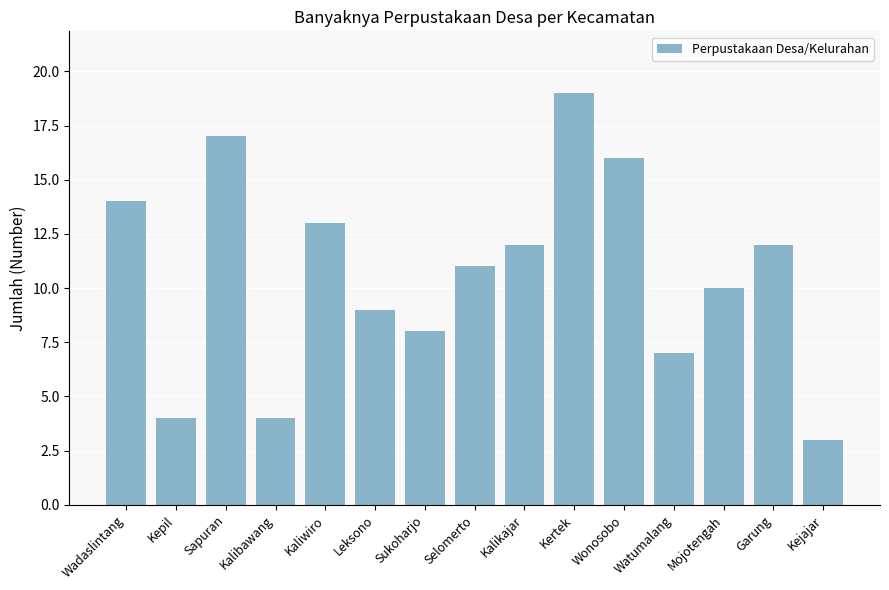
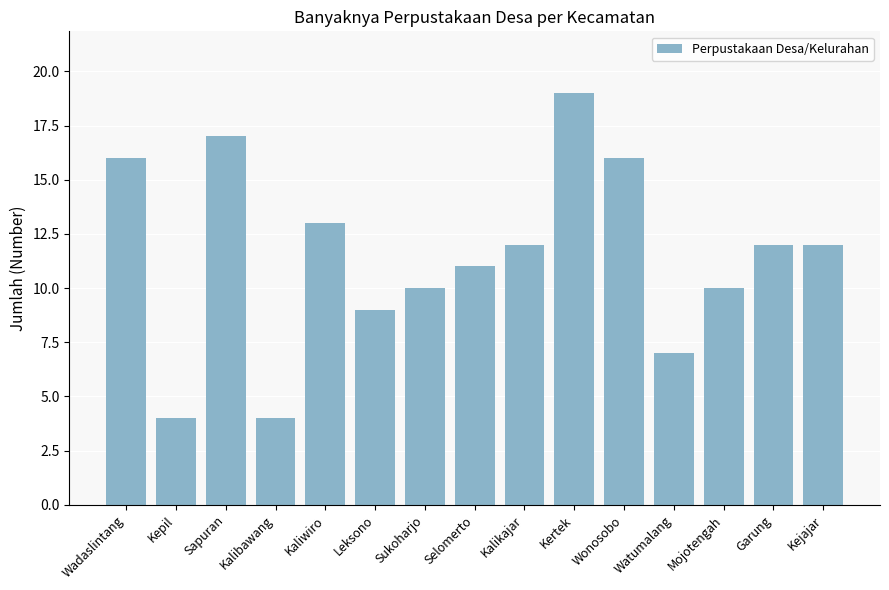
Wadaslintang: 14 -> 16
Sukoharjo: 8 -> 10
Kejajar: 3 -> 12
